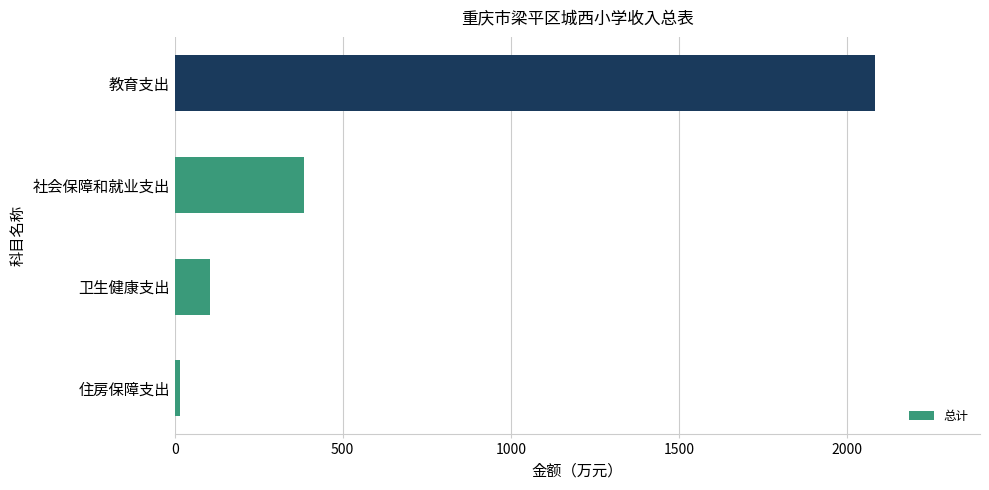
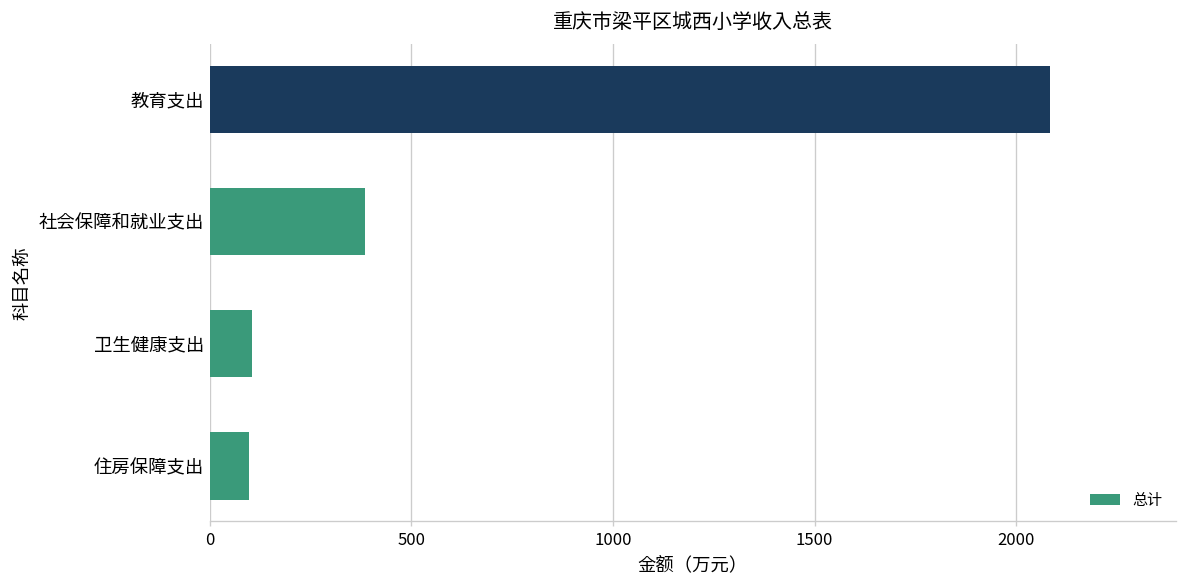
住房保障支出: 20 -> 100
